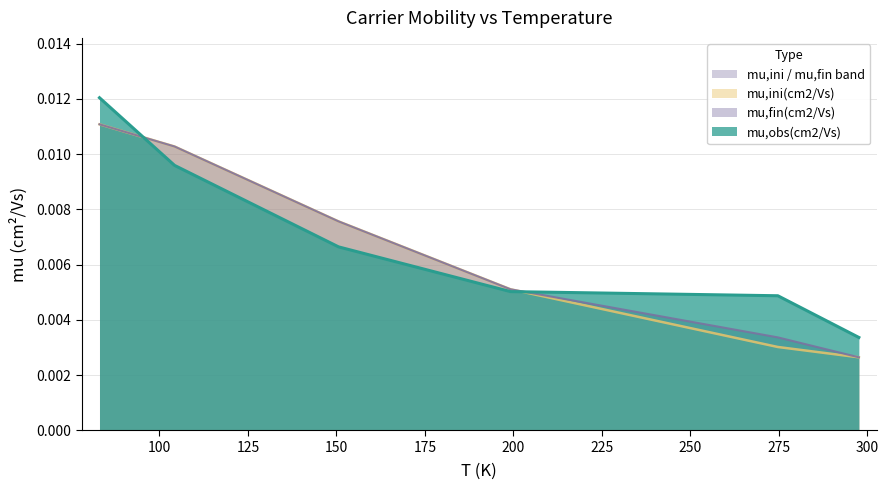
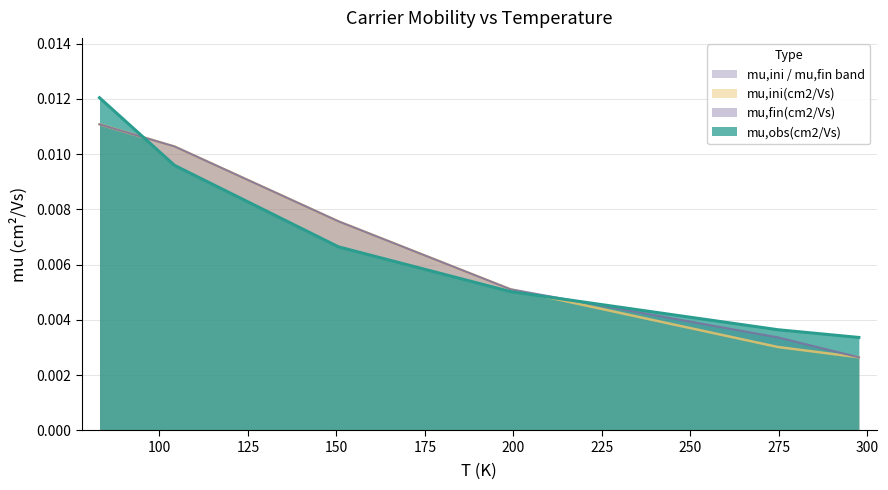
mu,obs(cm2/Vs), 275: 0.0049 -> 0.0036
